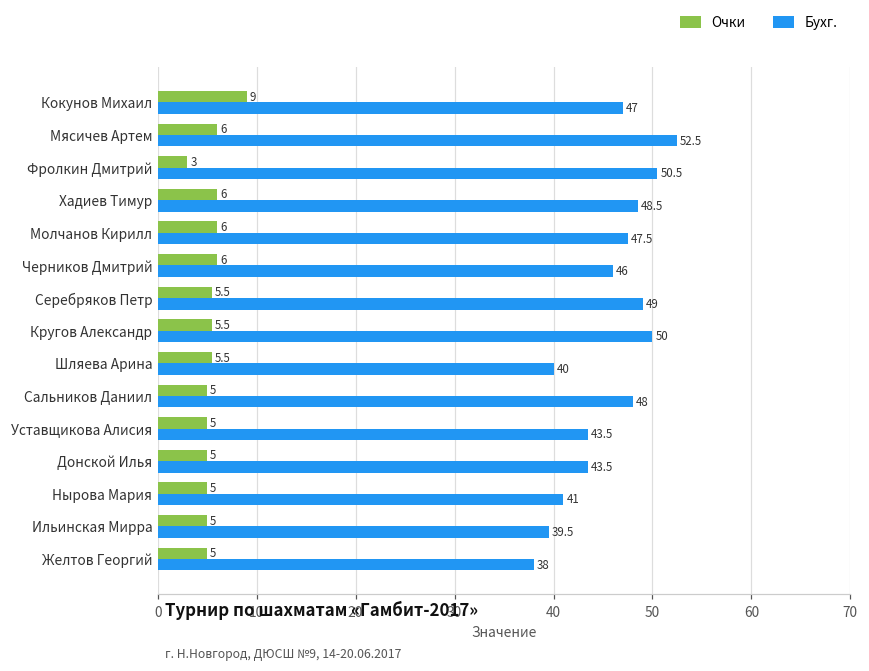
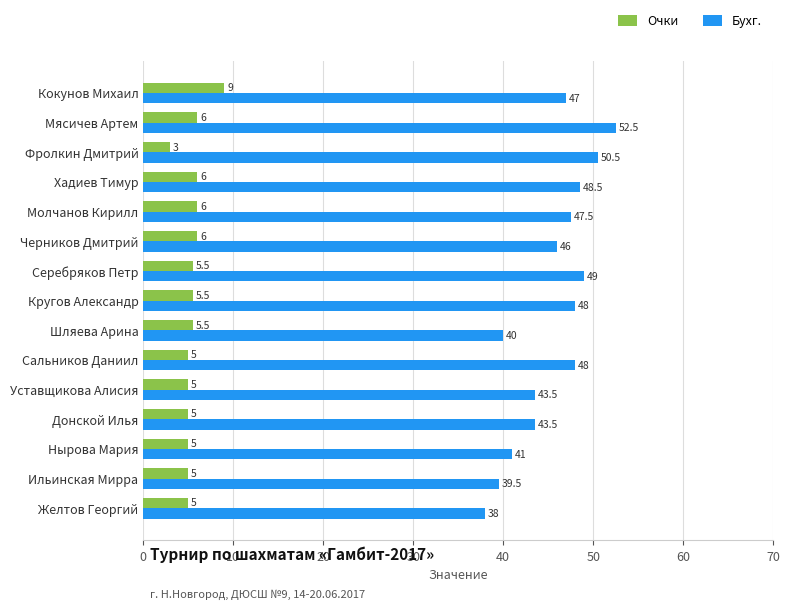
Бухг., Кругов Александр: 50 -> 48
